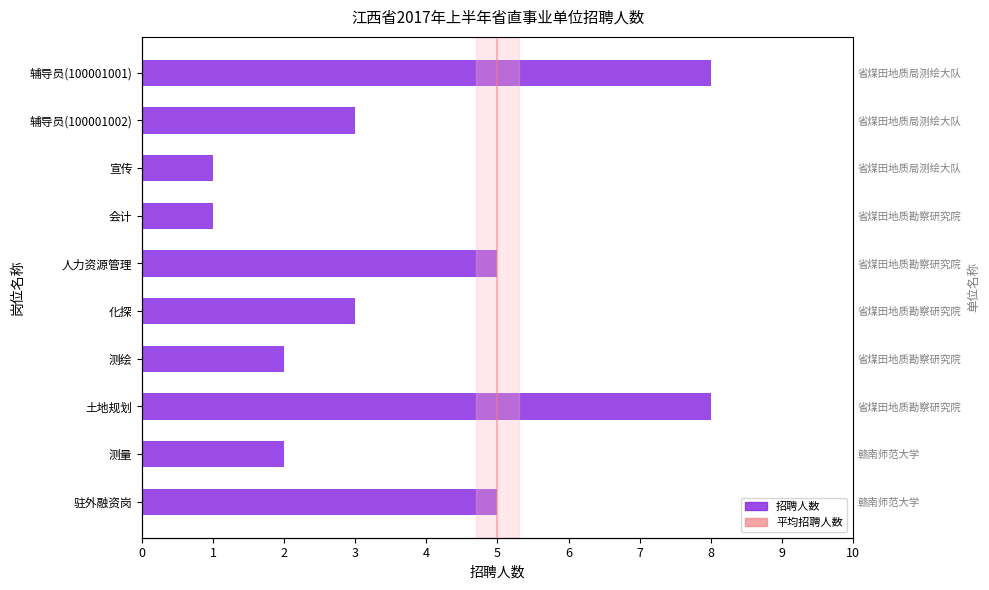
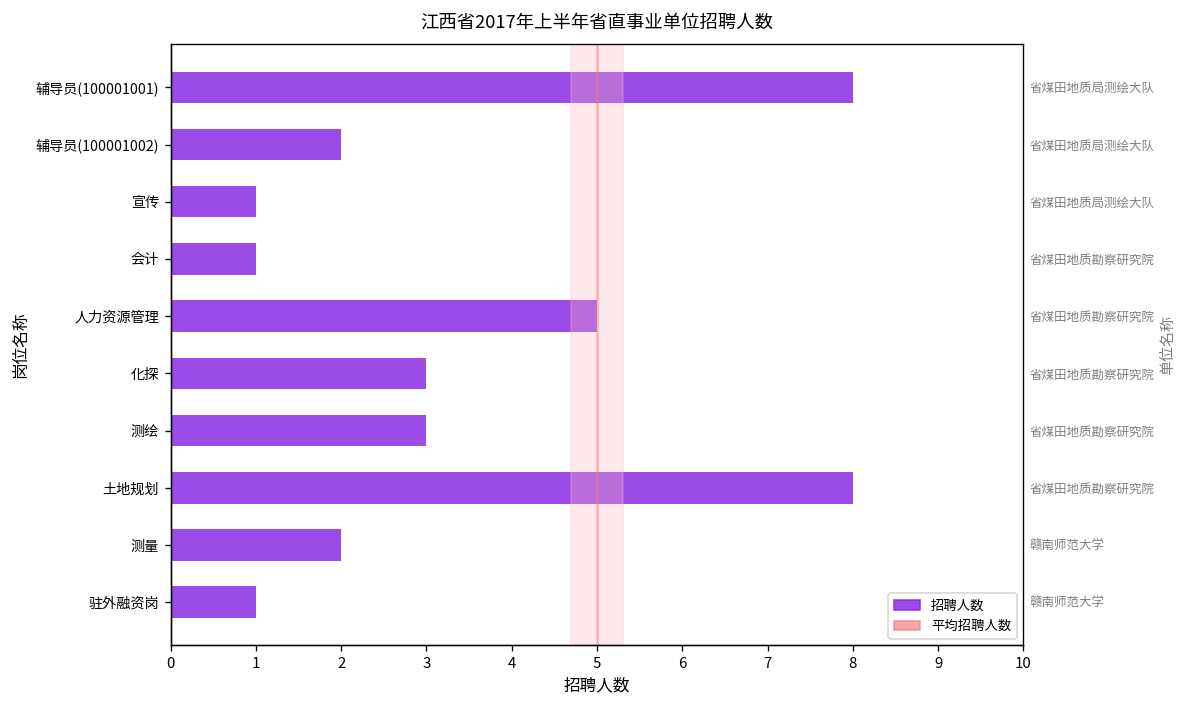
辅导员(100001002): 3 -> 2
测绘: 2 -> 3
驻外融资岗: 5 -> 1
